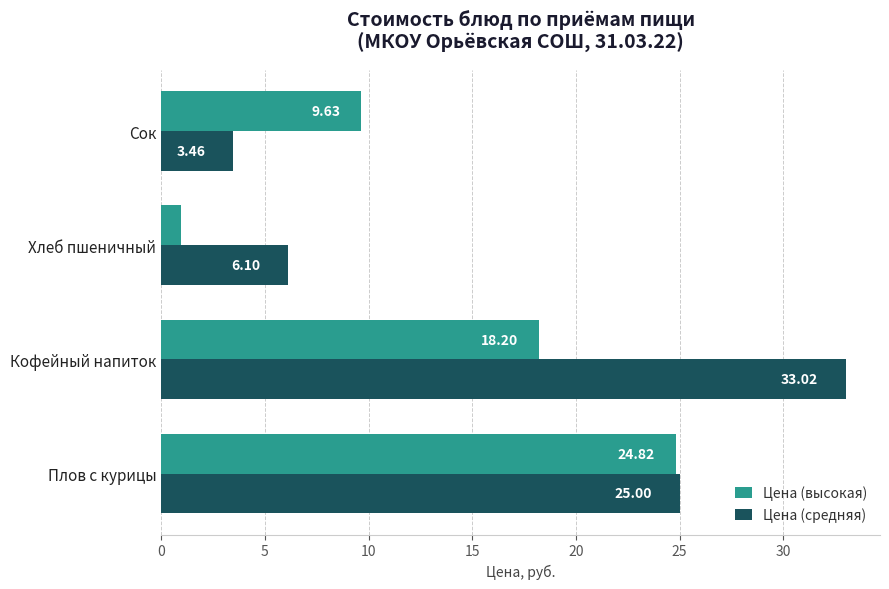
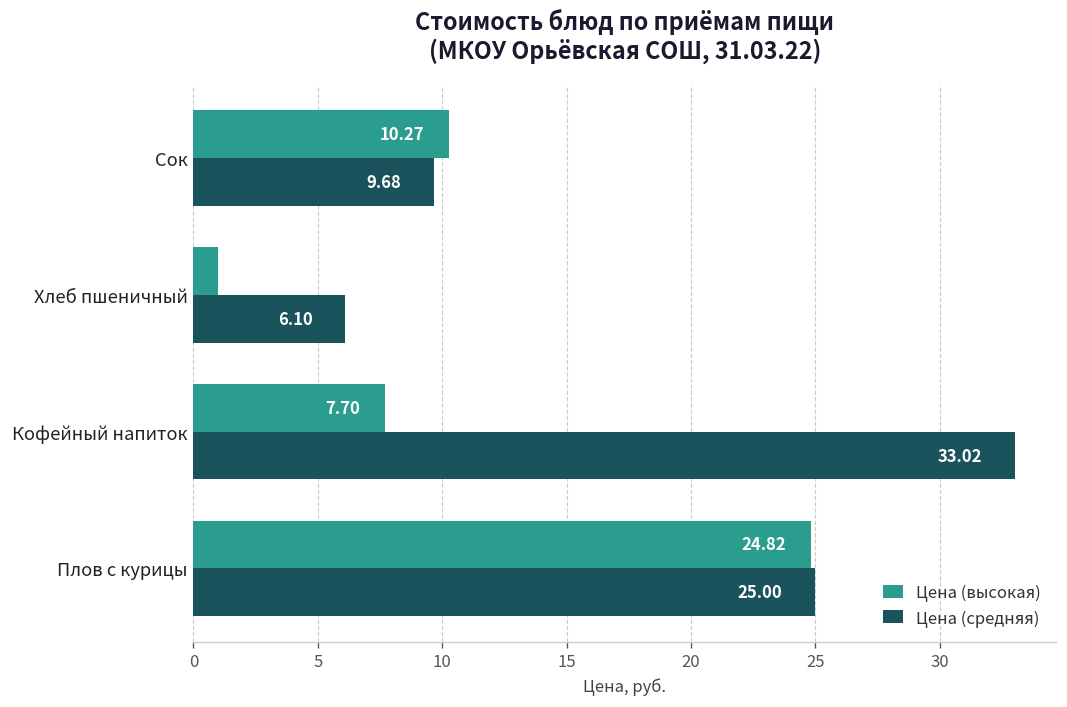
Цена (высокая), Сок: 9.63 -> 10.27
Цена (средняя), Сок: 3.46 -> 9.68
Цена (высокая), Кофейный напиток: 18.20 -> 7.70
